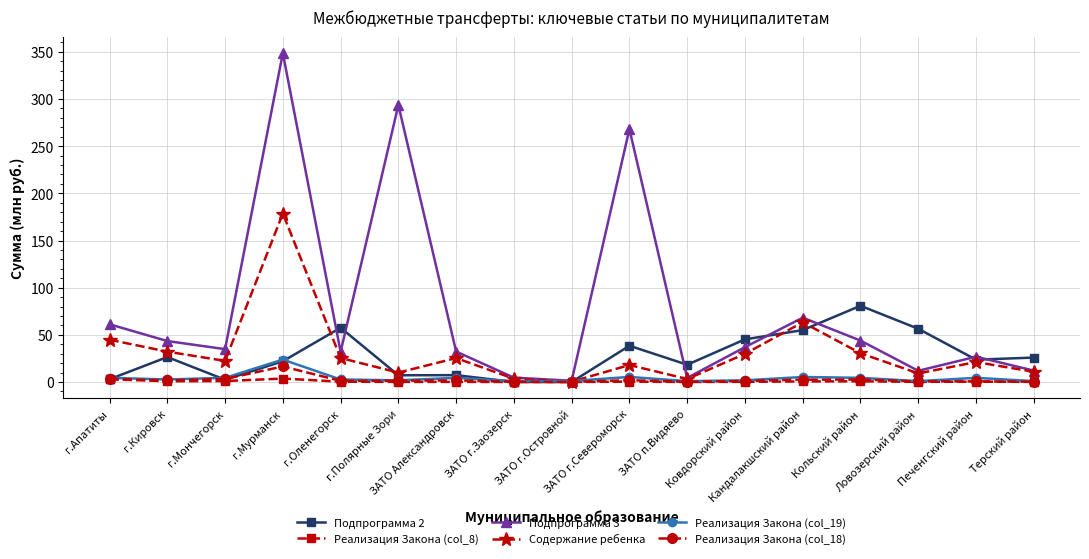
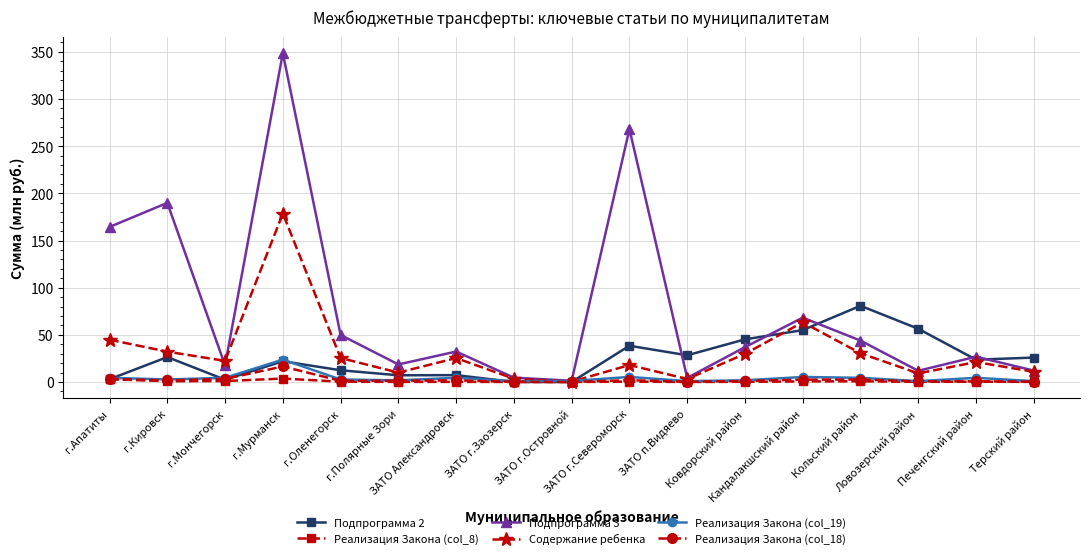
Подпрограмма 3, г.Апатиты: 60 -> 160
Подпрограмма 3, г.Кировск: 40 -> 190
Подпрограмма 3, г.Мончегорск: 30 -> 20
Подпрограмма 2, г.Оленегорск: 60 -> 10
Подпрограмма 3, г.Оленегорск: 30 -> 50
Подпрограмма 3, г.Полярные Зори: 290 -> 20
Подпрограмма 2, ЗАТО п.Видяево: 20 -> 30
